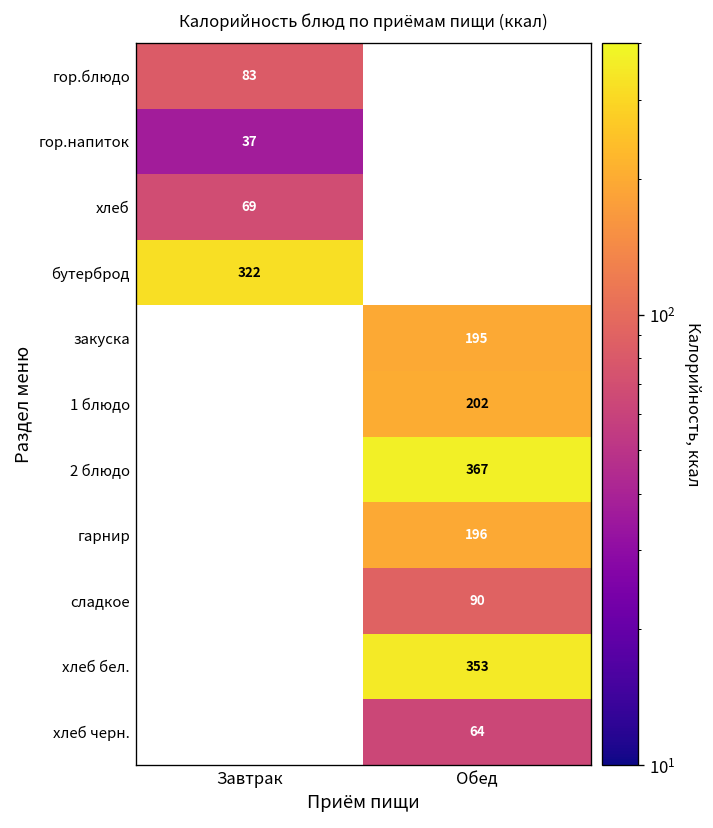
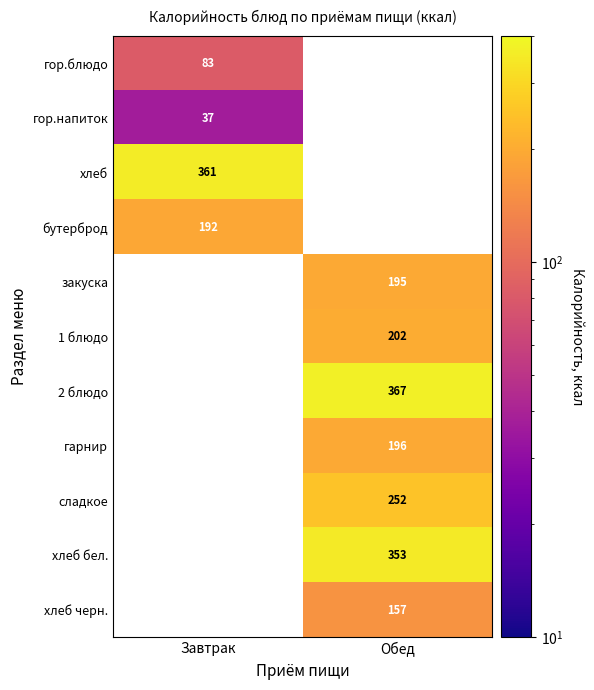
хлеб, Завтрак: 69 -> 361
бутерброд, Завтрак: 322 -> 192
сладкое, Обед: 90 -> 252
хлеб черн., Обед: 64 -> 157
